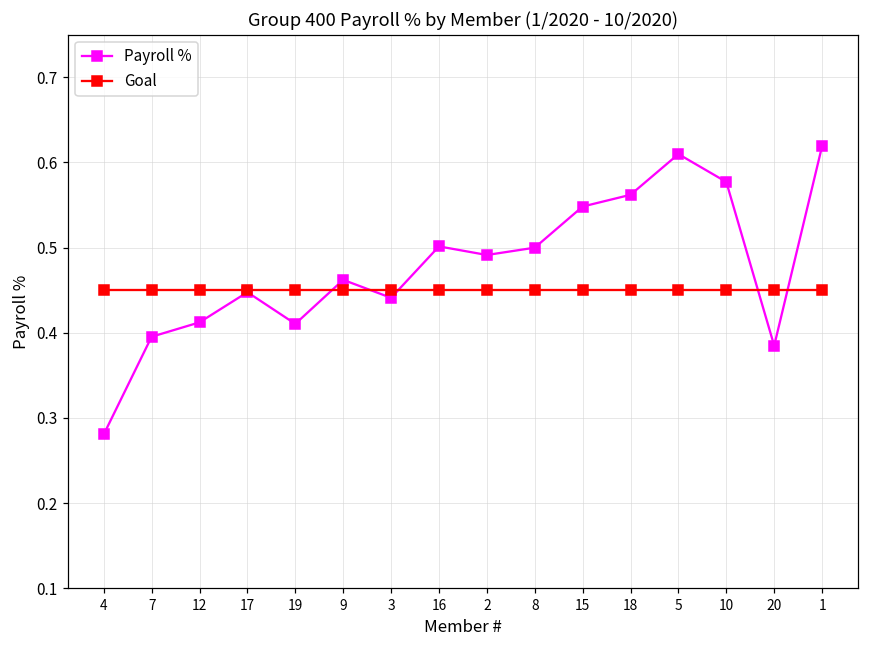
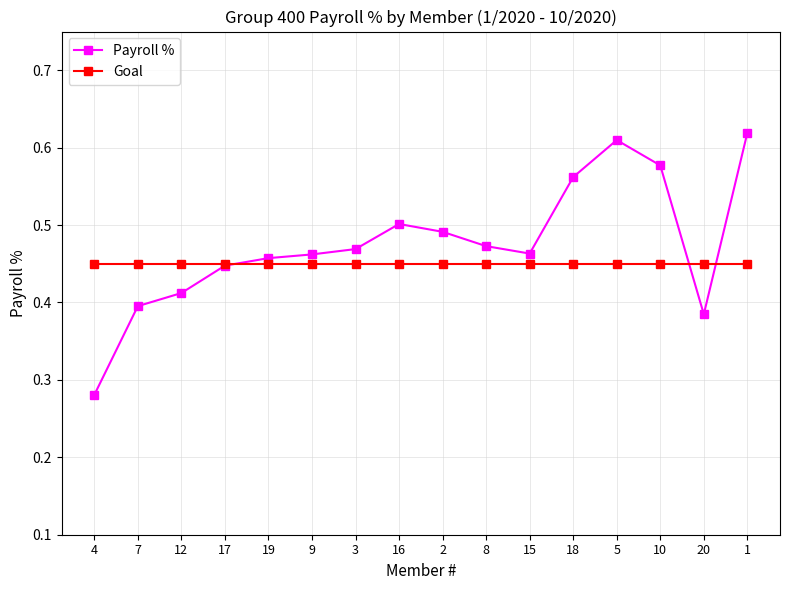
Payroll %, 19: 0.41 -> 0.46
Payroll %, 3: 0.44 -> 0.47
Payroll %, 8: 0.50 -> 0.47
Payroll %, 15: 0.55 -> 0.46
